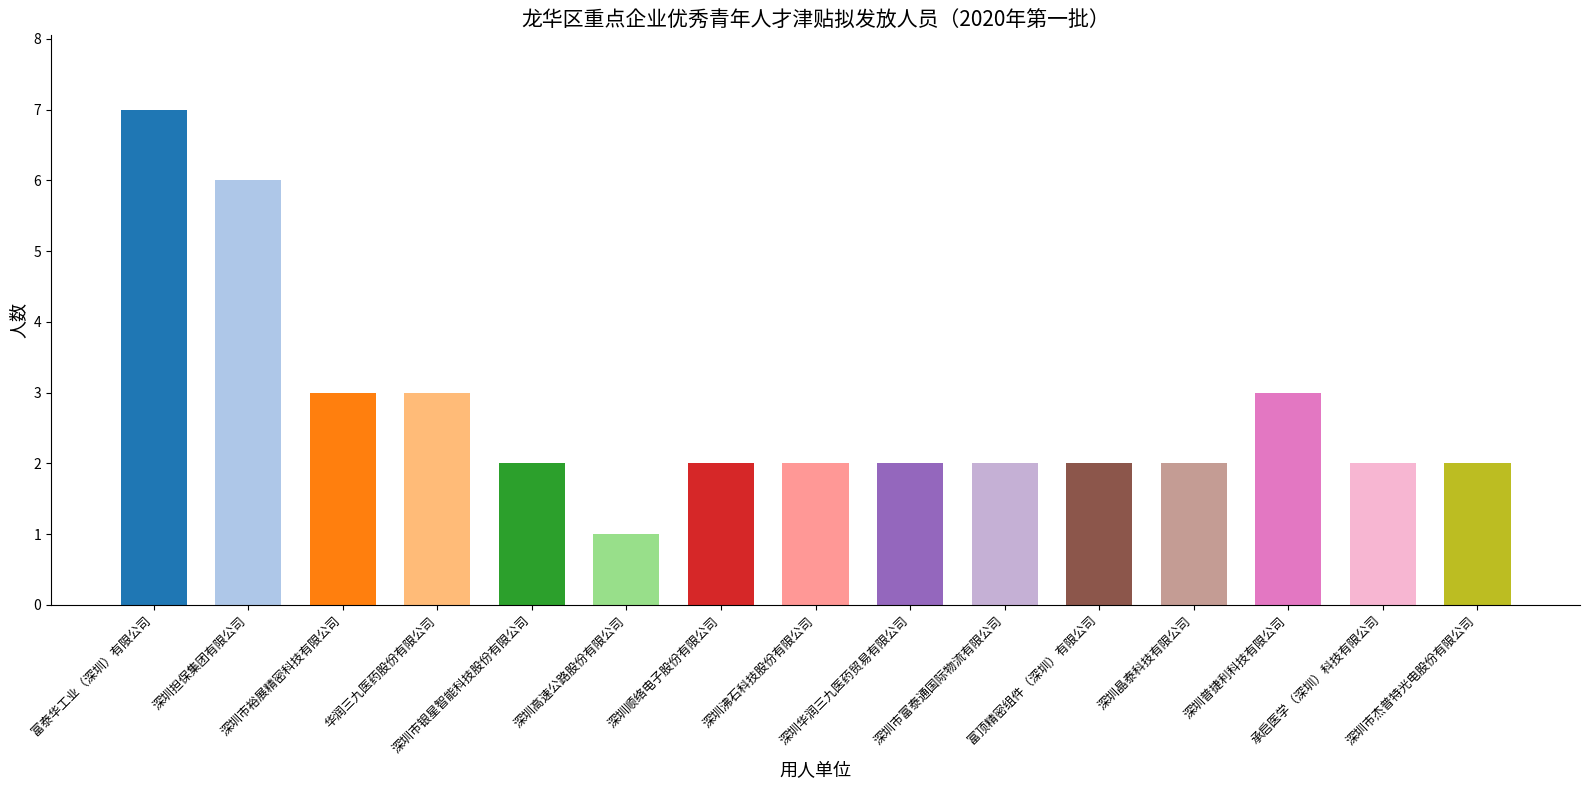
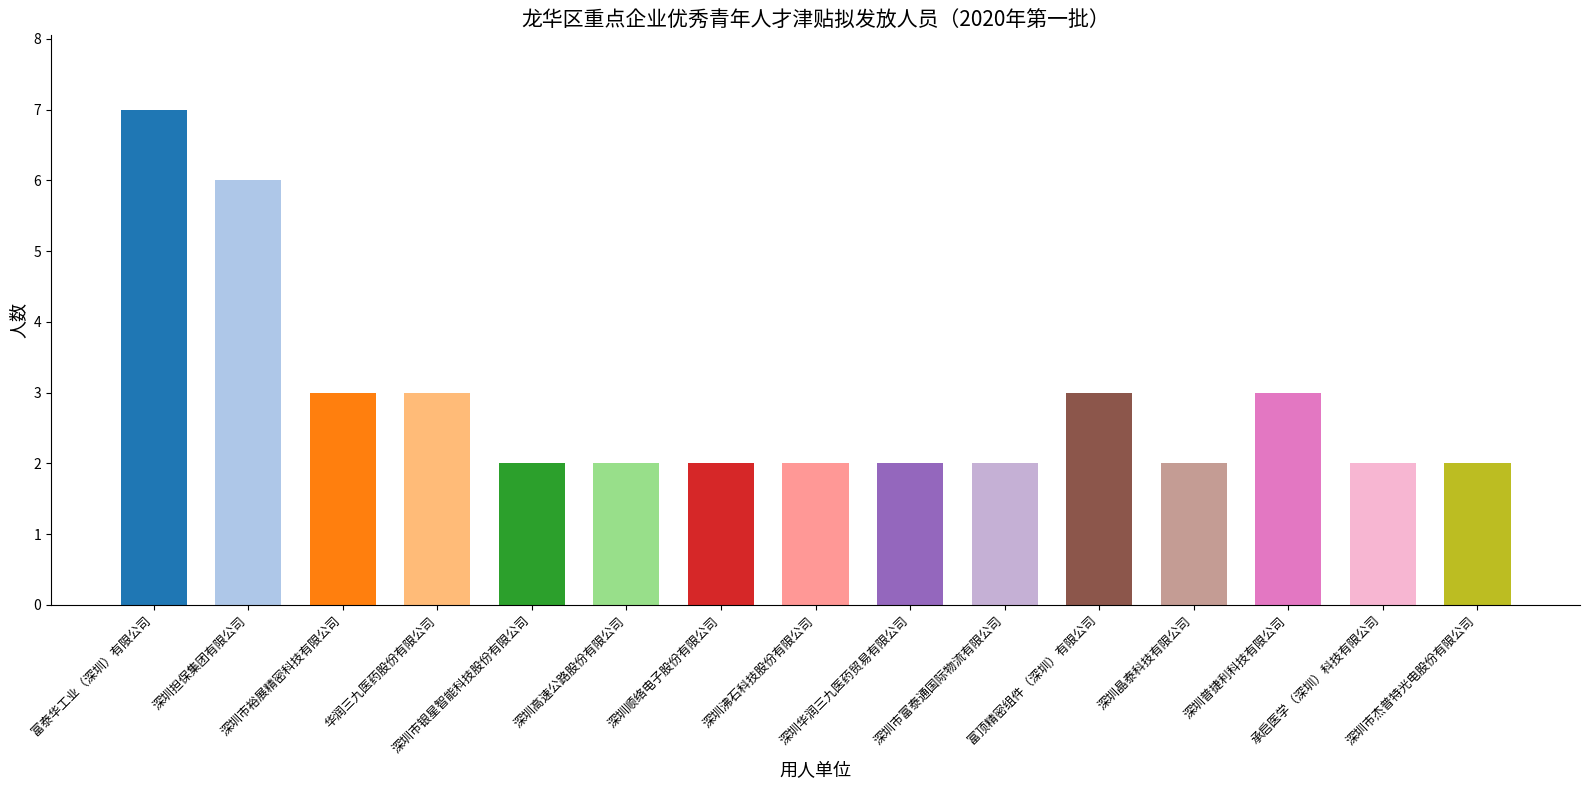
深圳高速公路股份有限公司: 1 -> 2
富顶精密组件（深圳）有限公司: 2 -> 3
